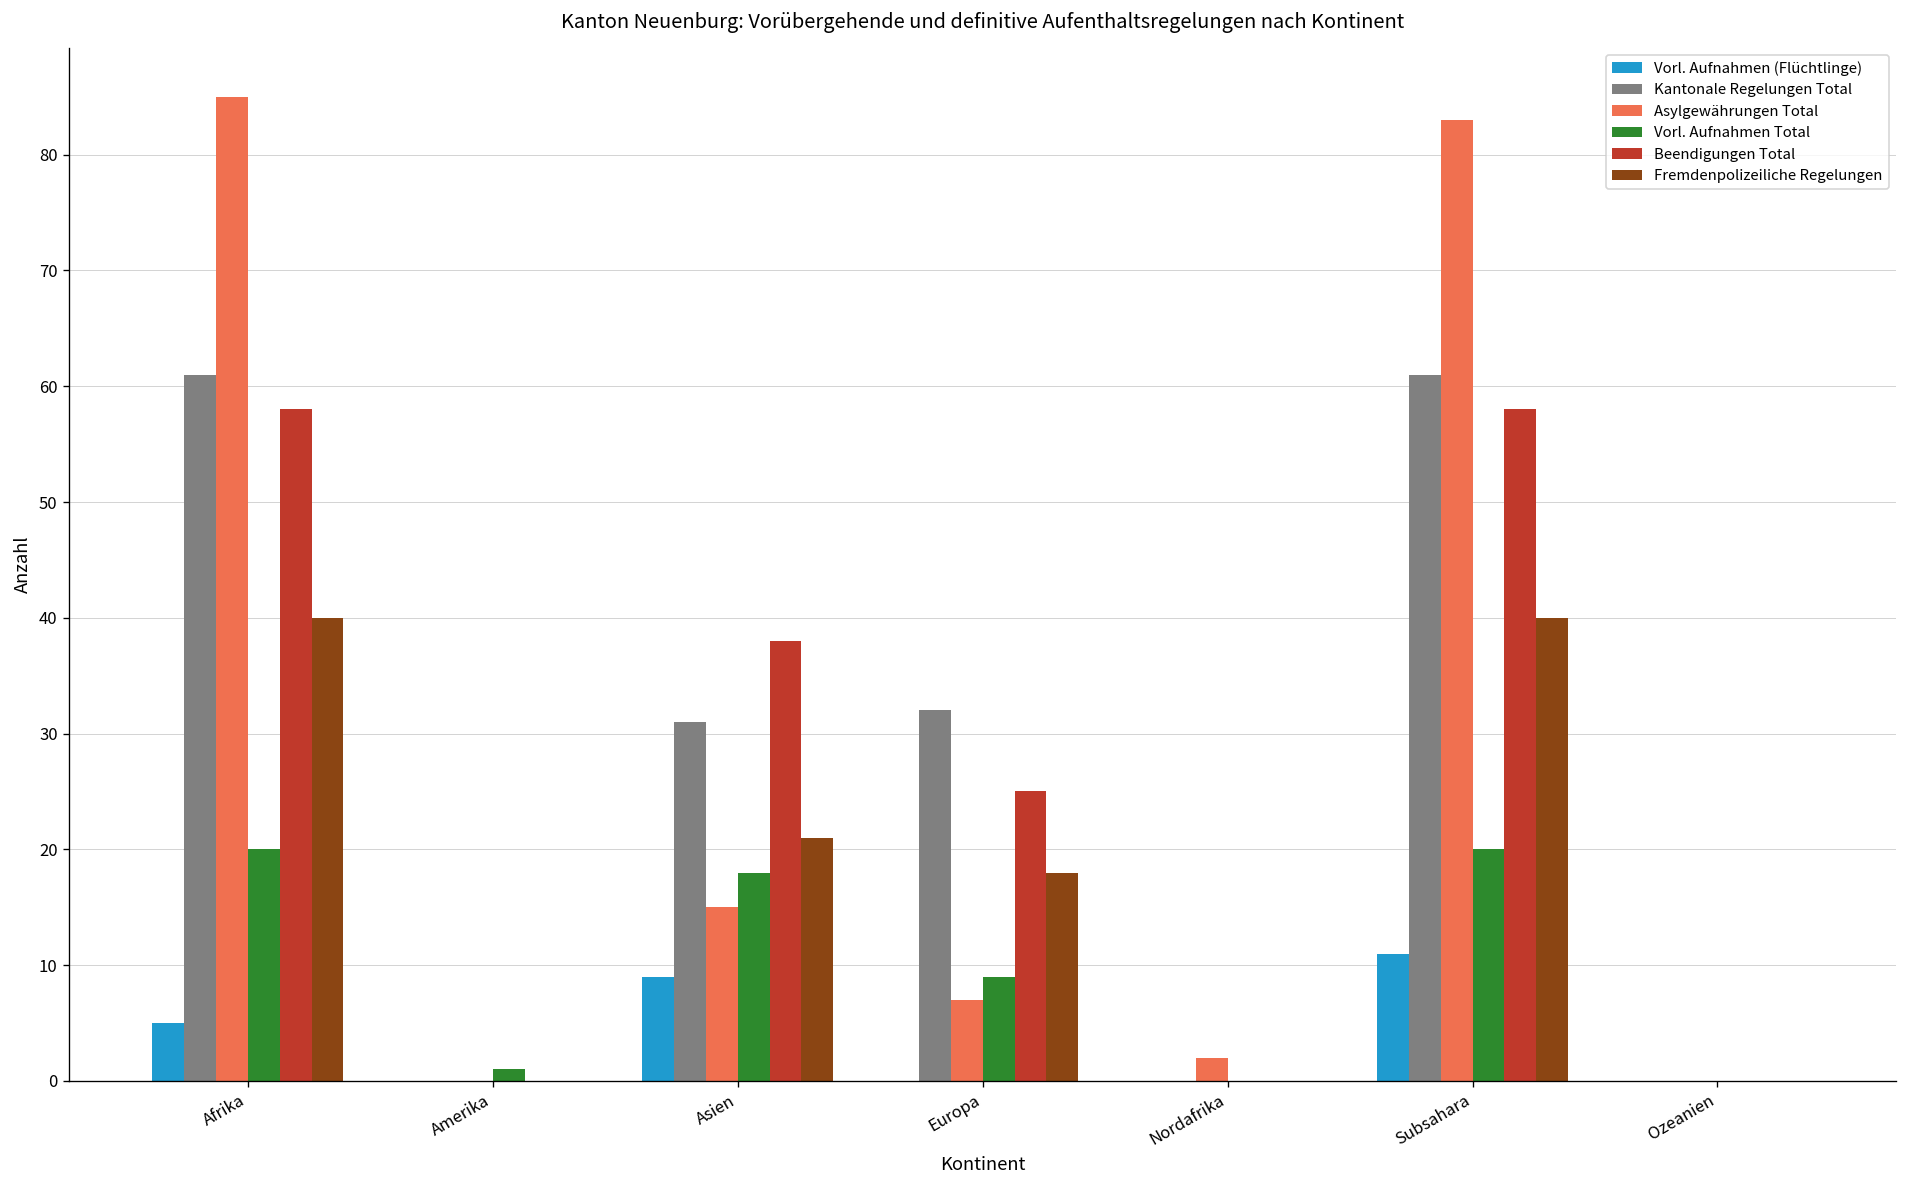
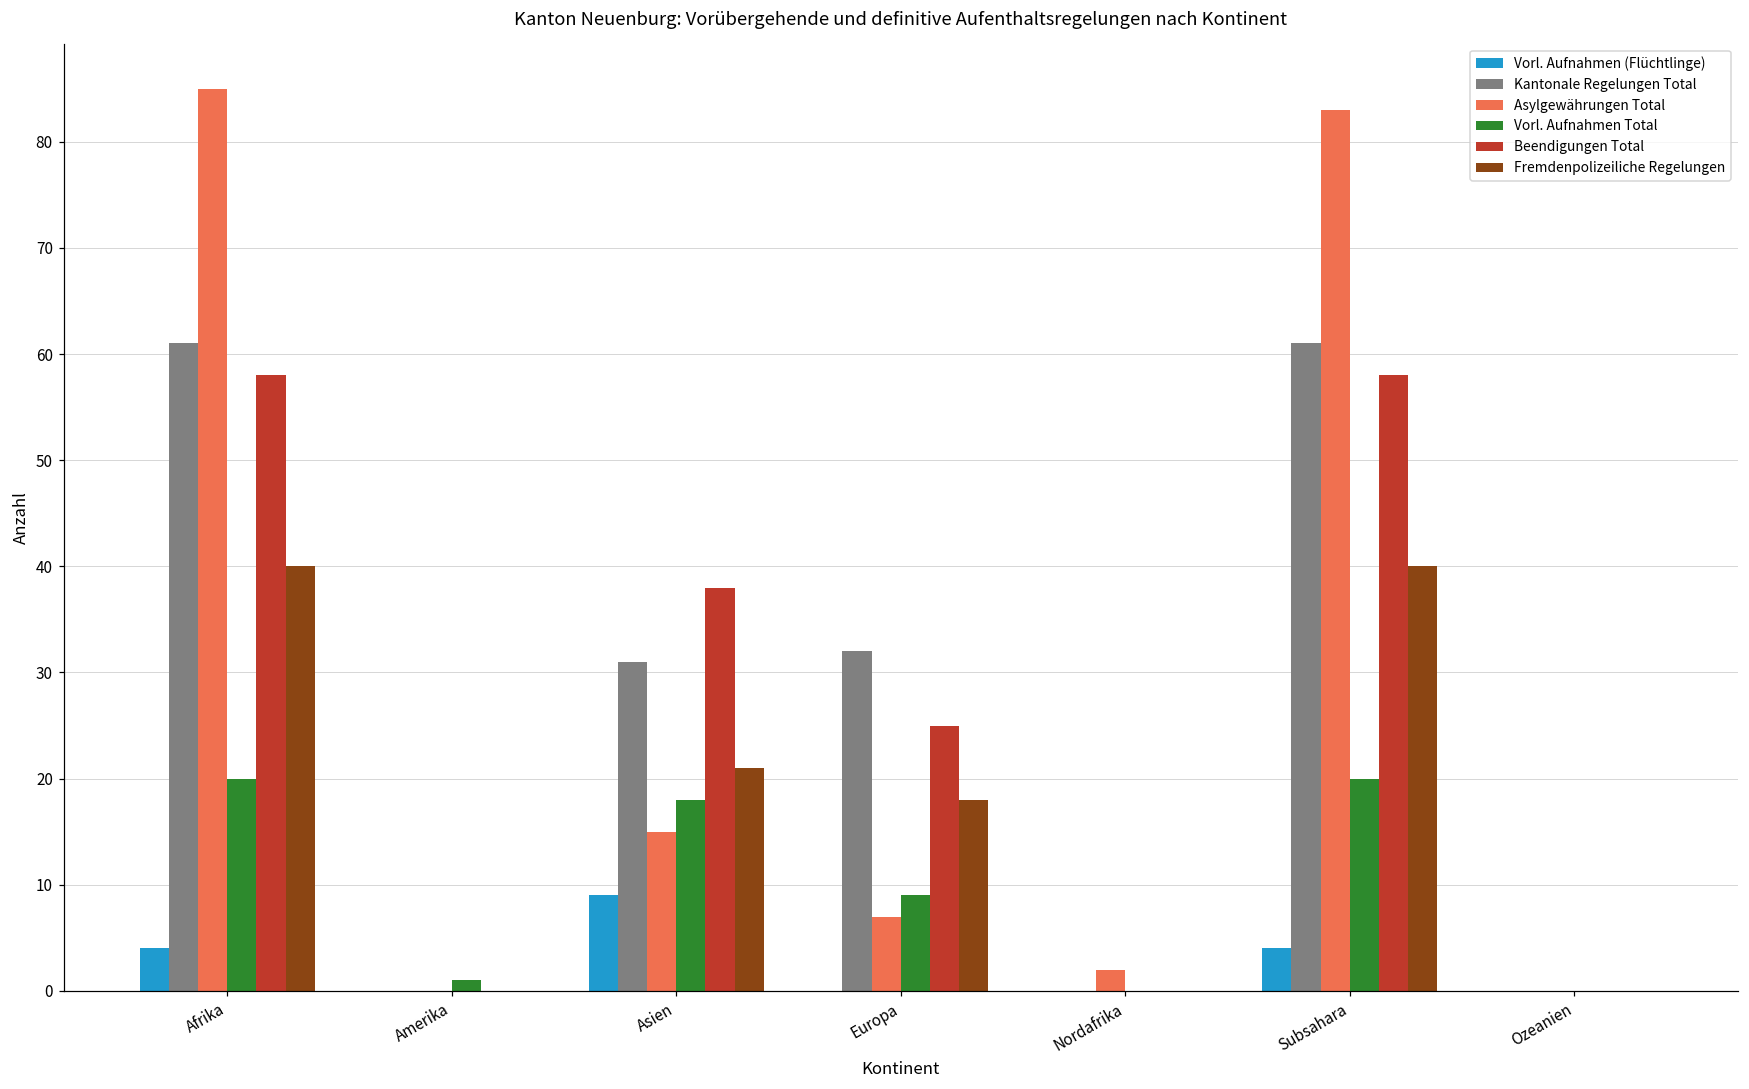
Vorl. Aufnahmen (Flüchtlinge), Afrika: 5 -> 4
Vorl. Aufnahmen (Flüchtlinge), Subsahara: 11 -> 4
